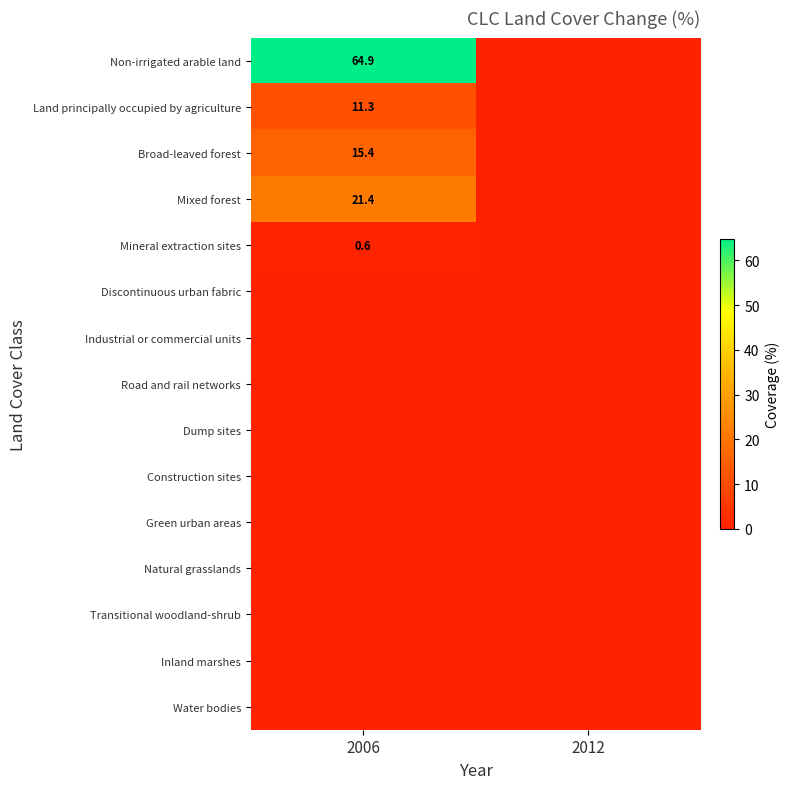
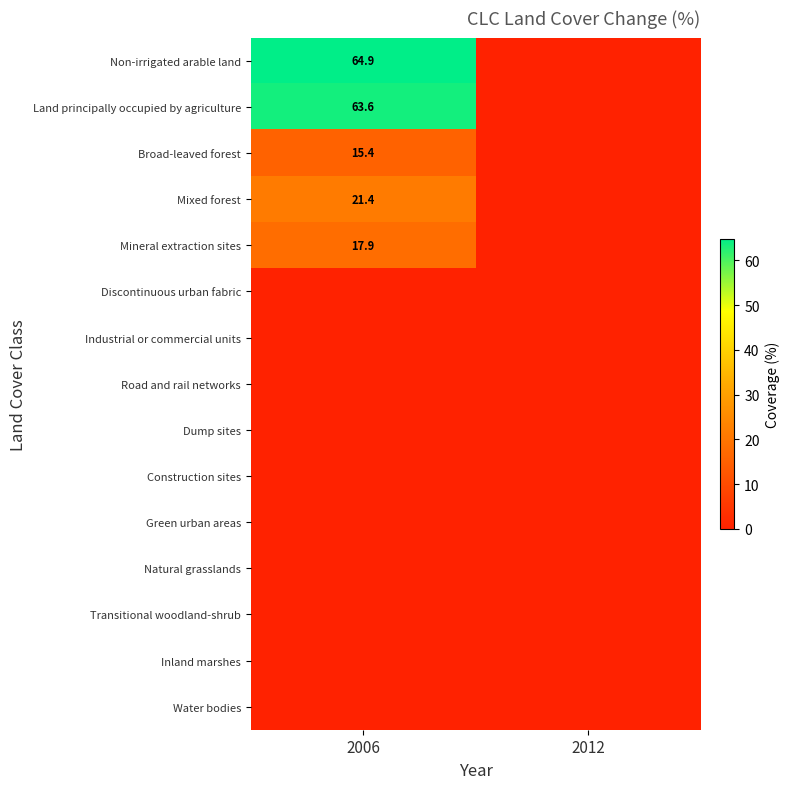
Land principally occupied by agriculture, 2006: 11.3 -> 63.6
Mineral extraction sites, 2006: 0.6 -> 17.9
